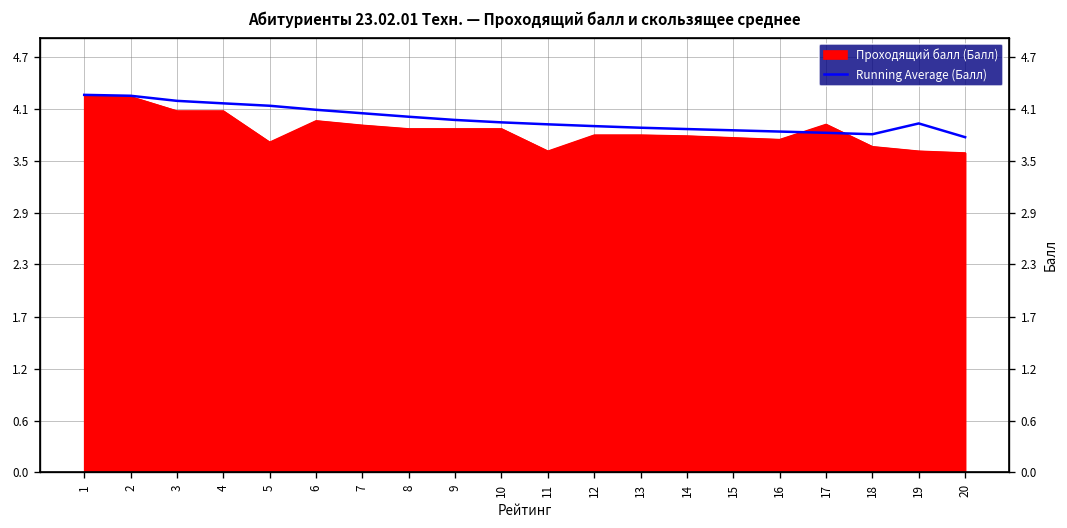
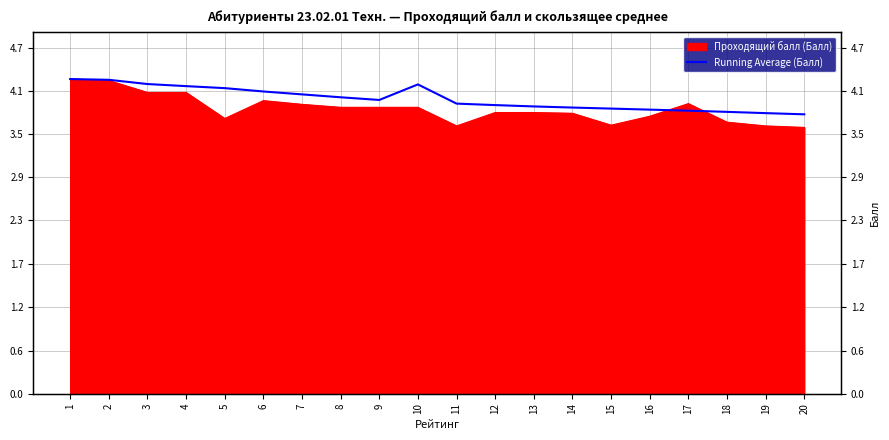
Running Average (Балл), 10: 3.9 -> 4.2
Проходящий балл (Балл), 15: 3.8 -> 3.6
Running Average (Балл), 19: 3.9 -> 3.8
